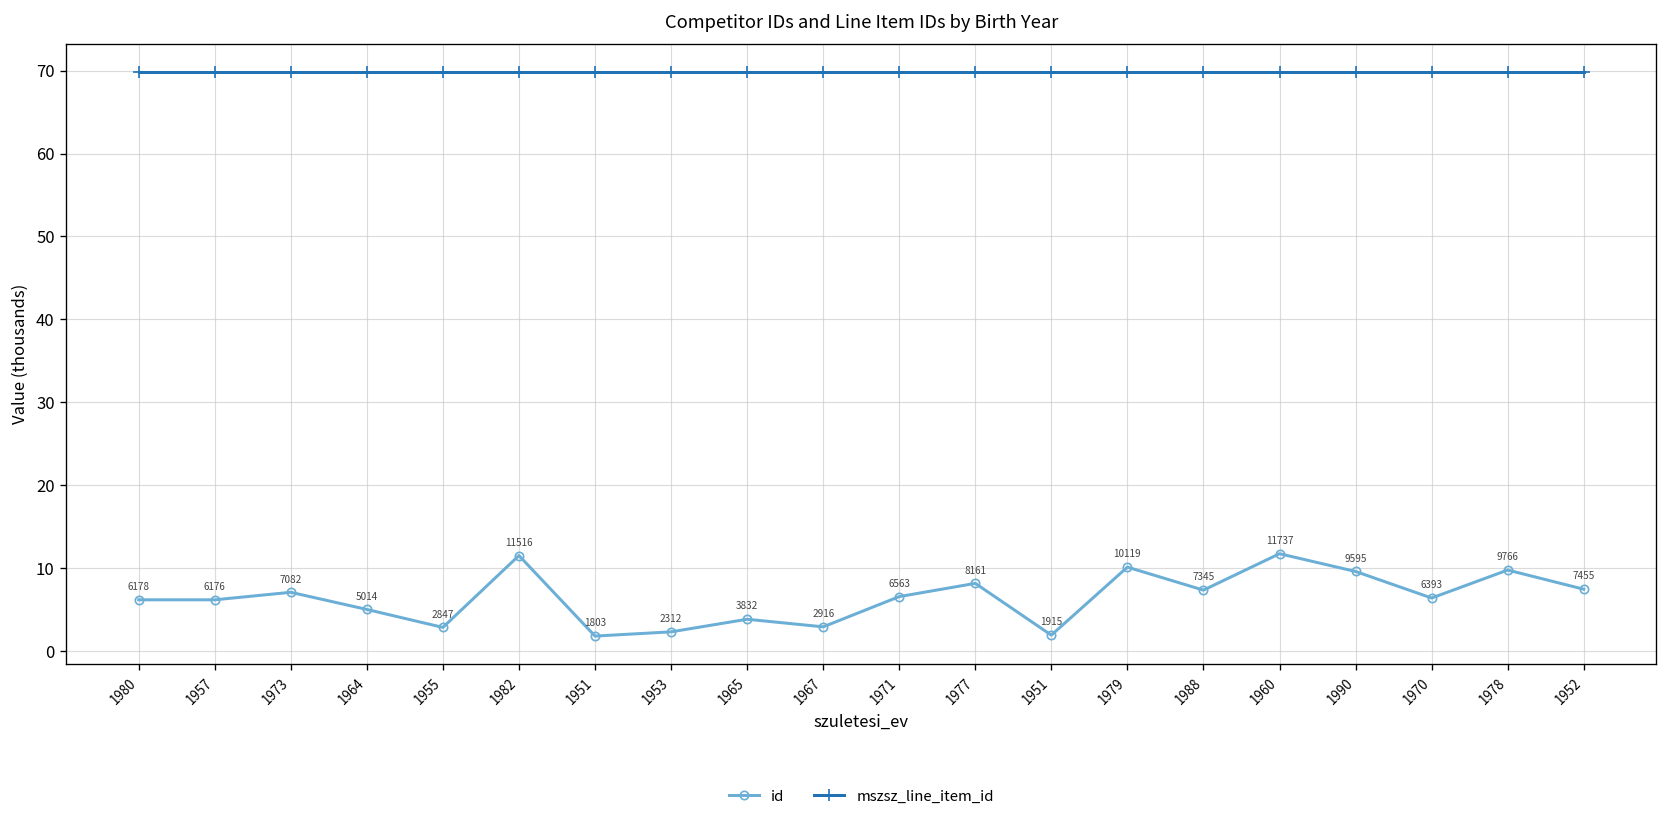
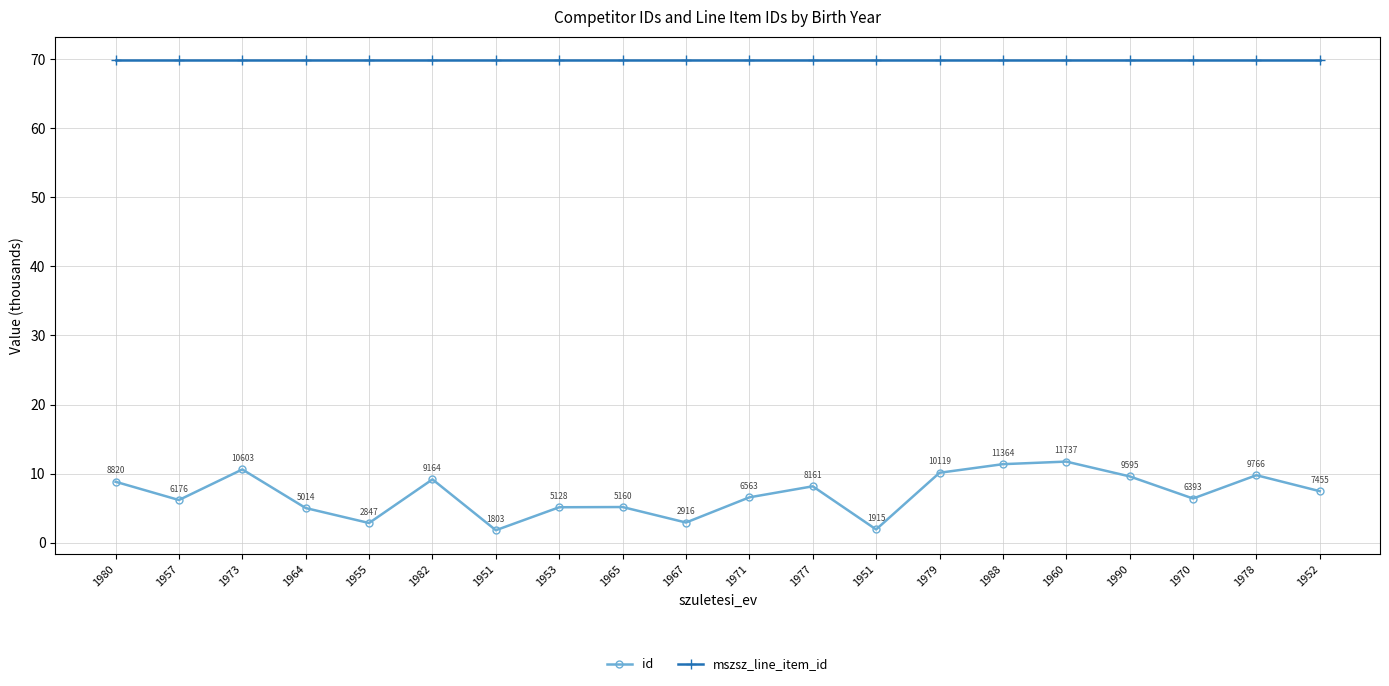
id, 1980: 6178 -> 8820
id, 1973: 7082 -> 10603
id, 1982: 11516 -> 9164
id, 1953: 2312 -> 5128
id, 1965: 3832 -> 5160
id, 1988: 7345 -> 11364
